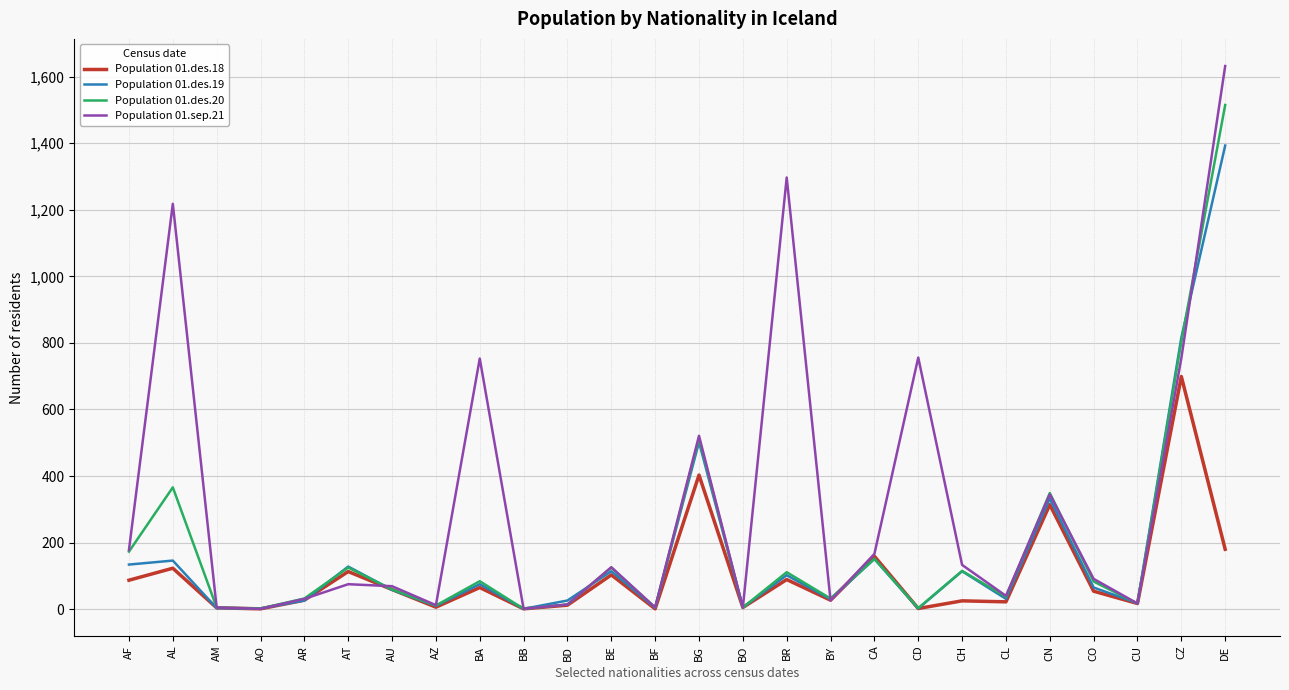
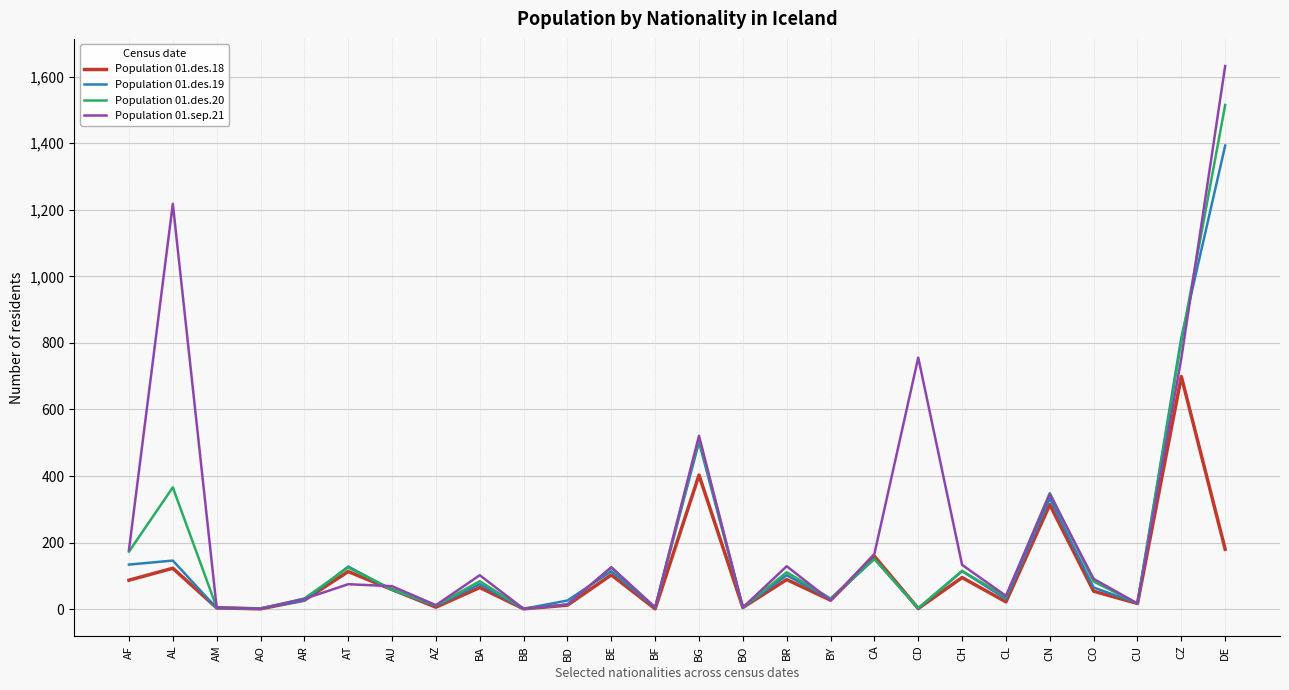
Population 01.sep.21, BA: 750 -> 100
Population 01.sep.21, BR: 1,300 -> 130
Population 01.des.18, CH: 30 -> 100
